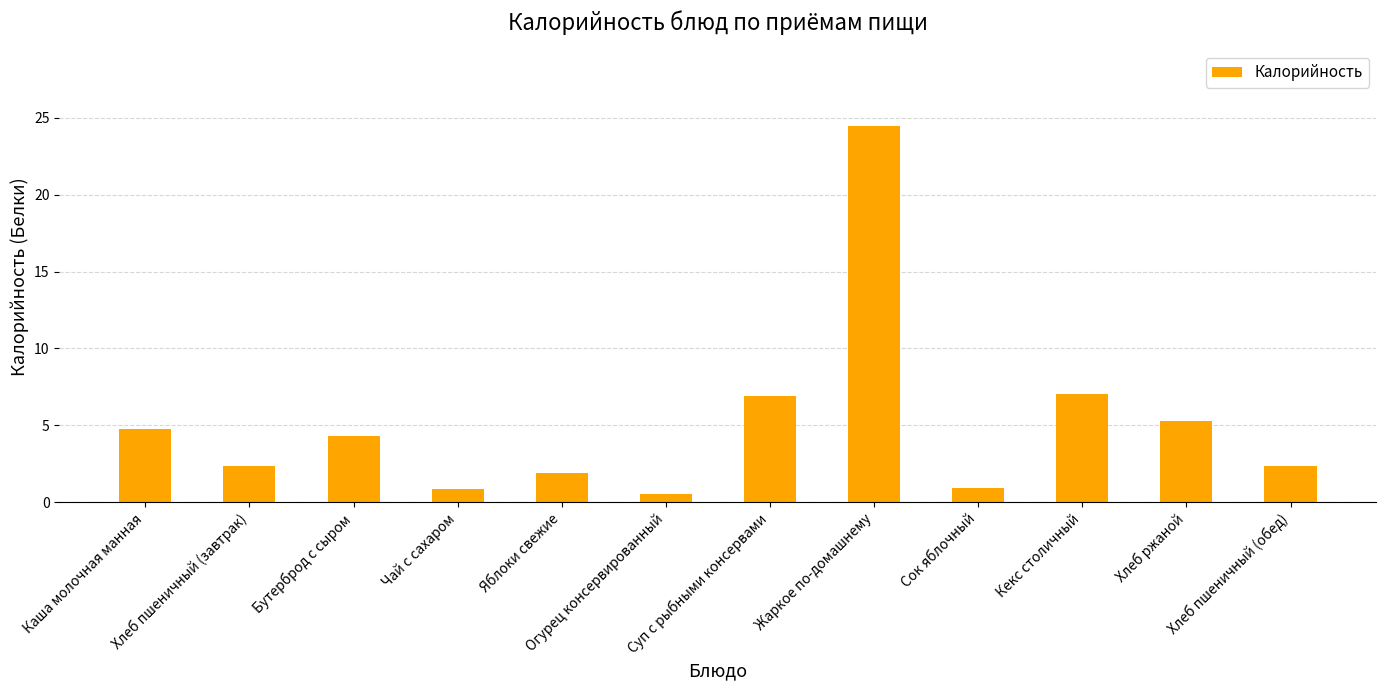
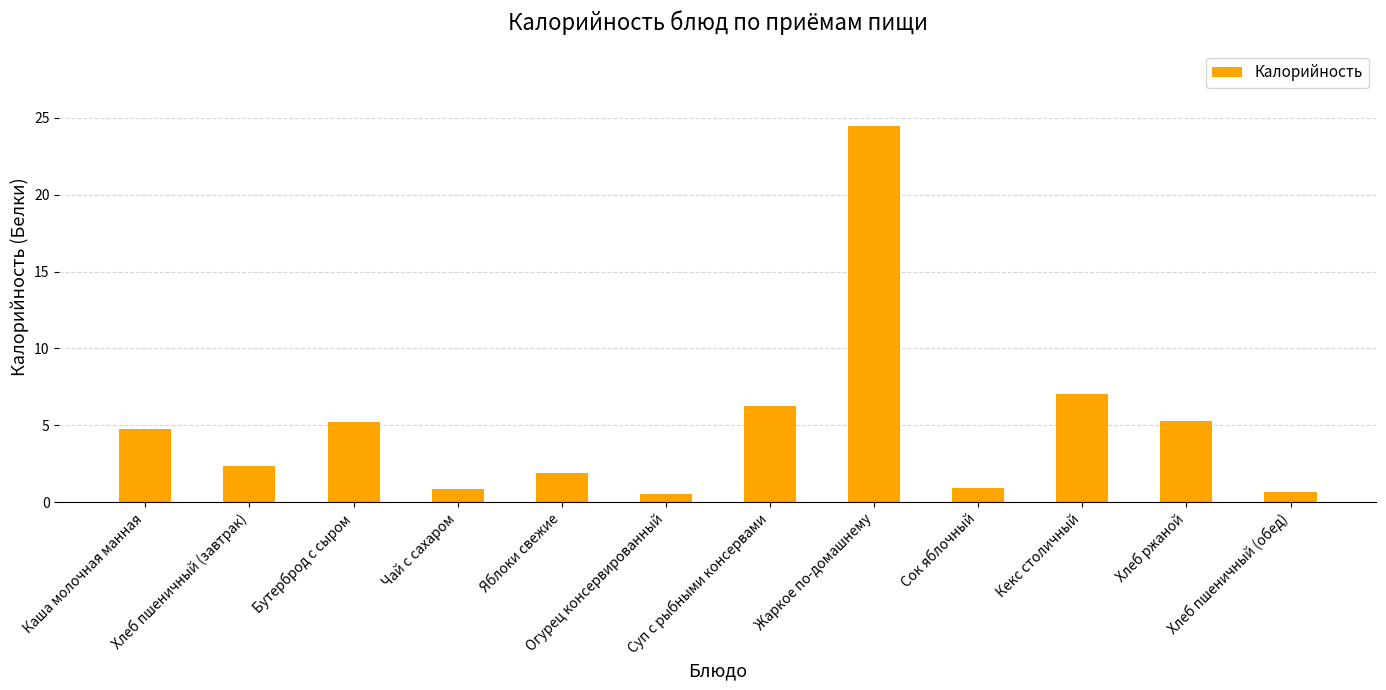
Бутерброд с сыром: 4.3 -> 5.2
Суп с рыбными консервами: 6.9 -> 6.2
Хлеб пшеничный (обед): 2.4 -> 0.6
